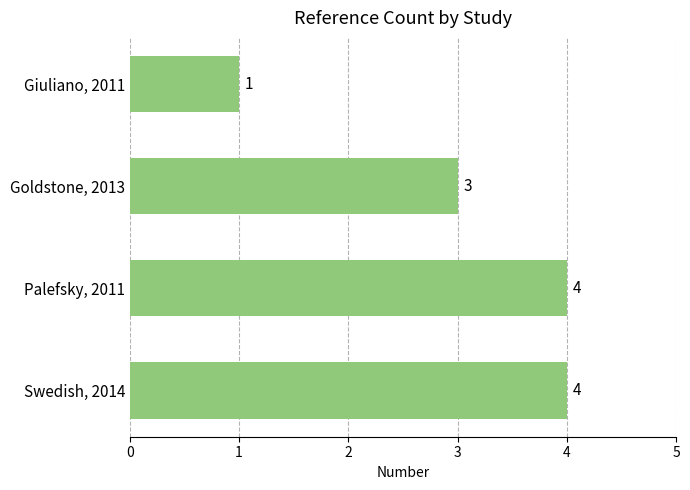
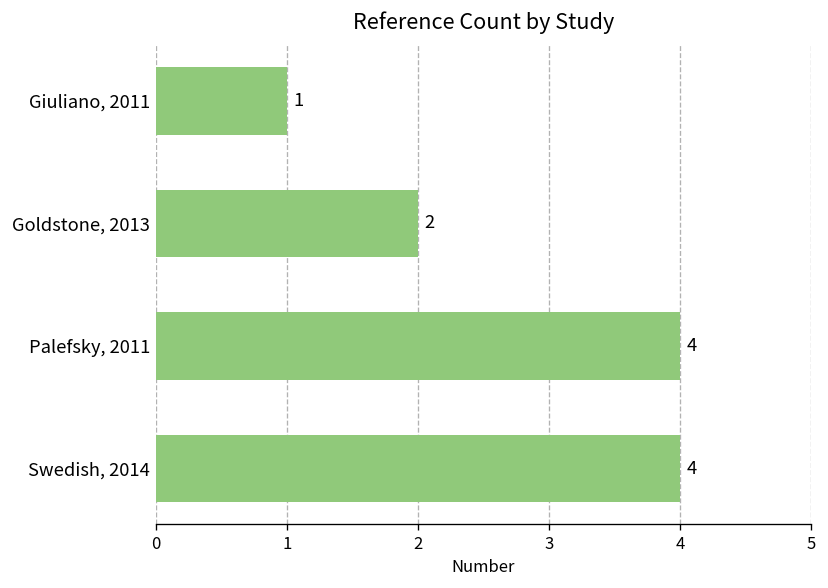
Goldstone, 2013: 3 -> 2
